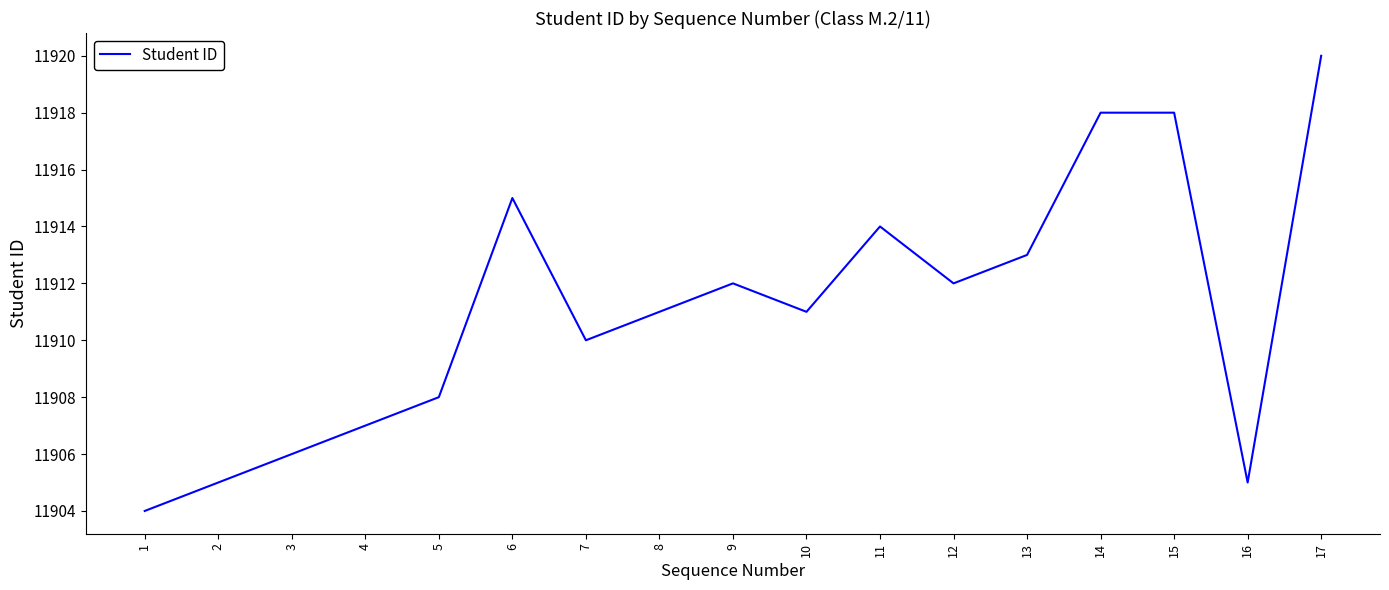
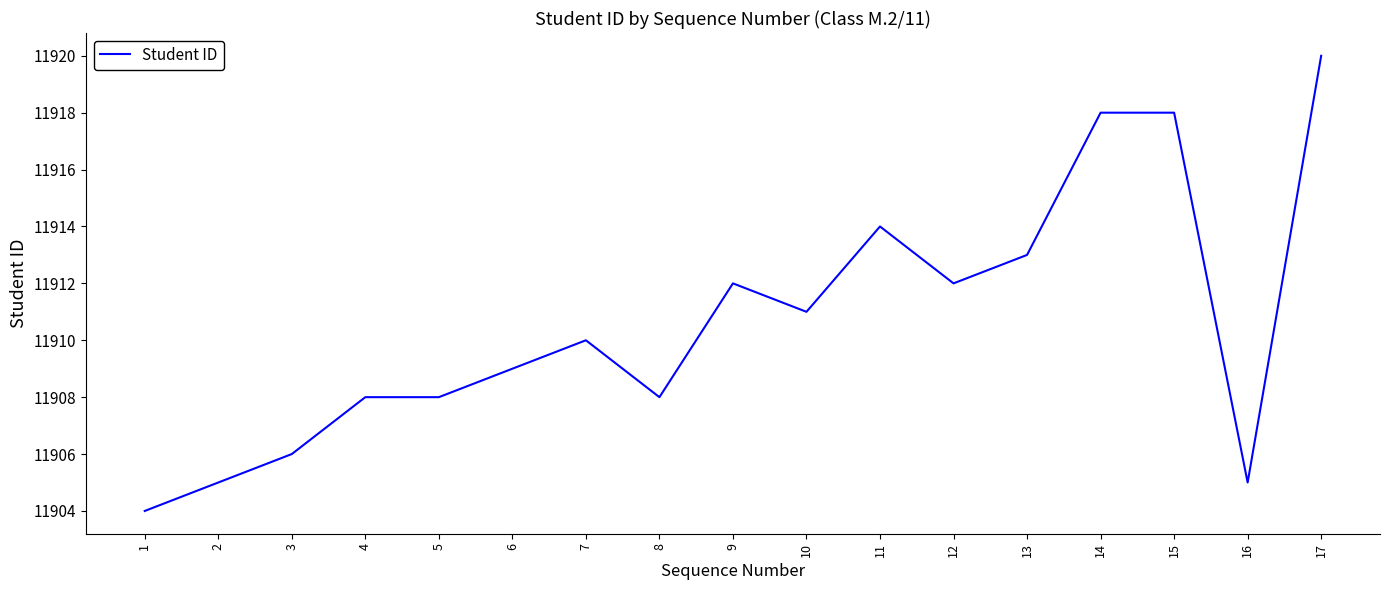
4: 11907 -> 11908
6: 11915 -> 11909
8: 11911 -> 11908
